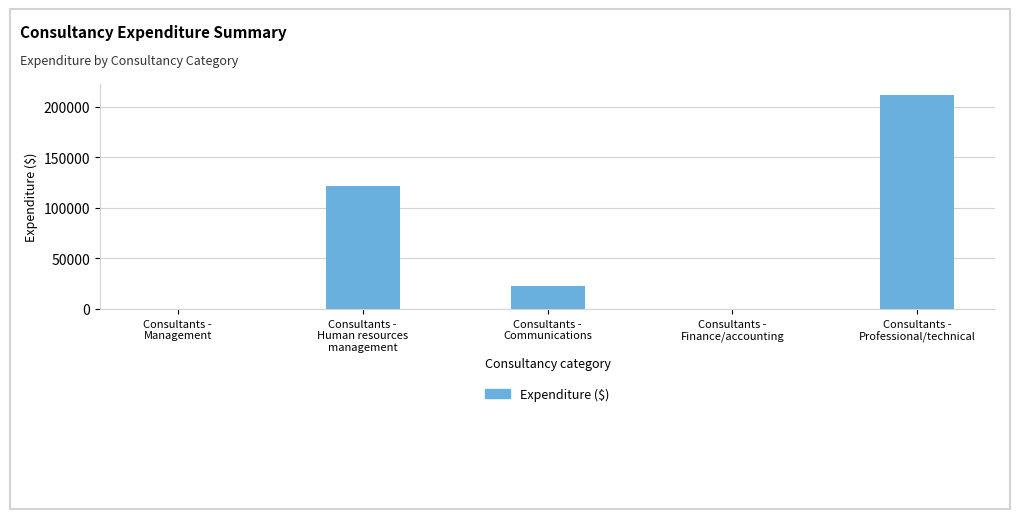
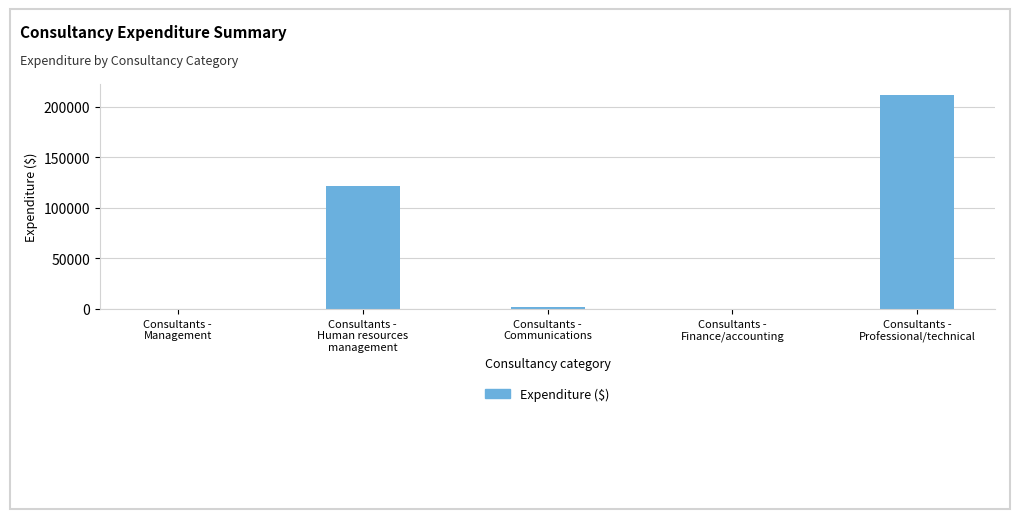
Consultants - Communications: 23000 -> 2000
